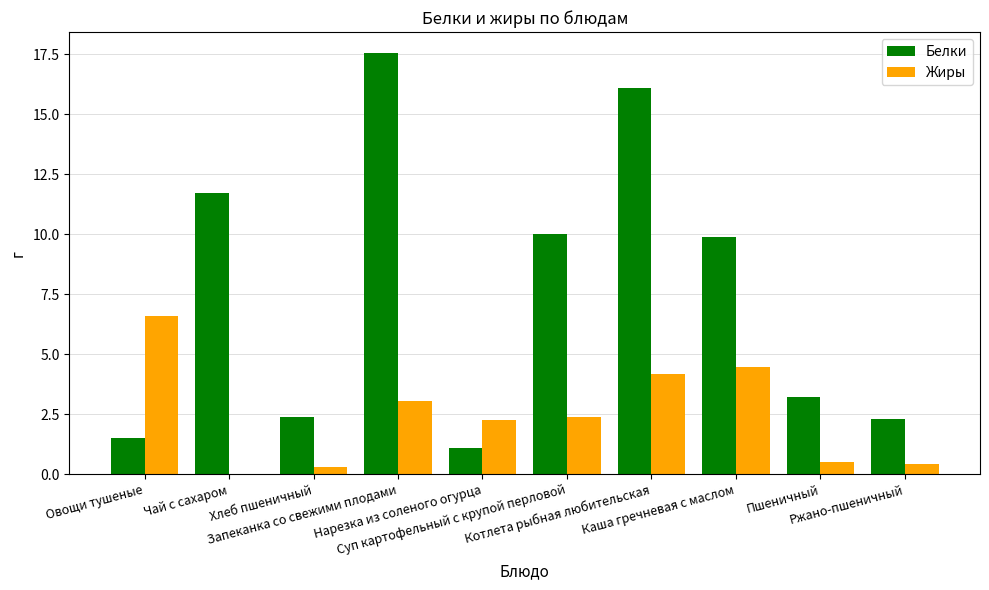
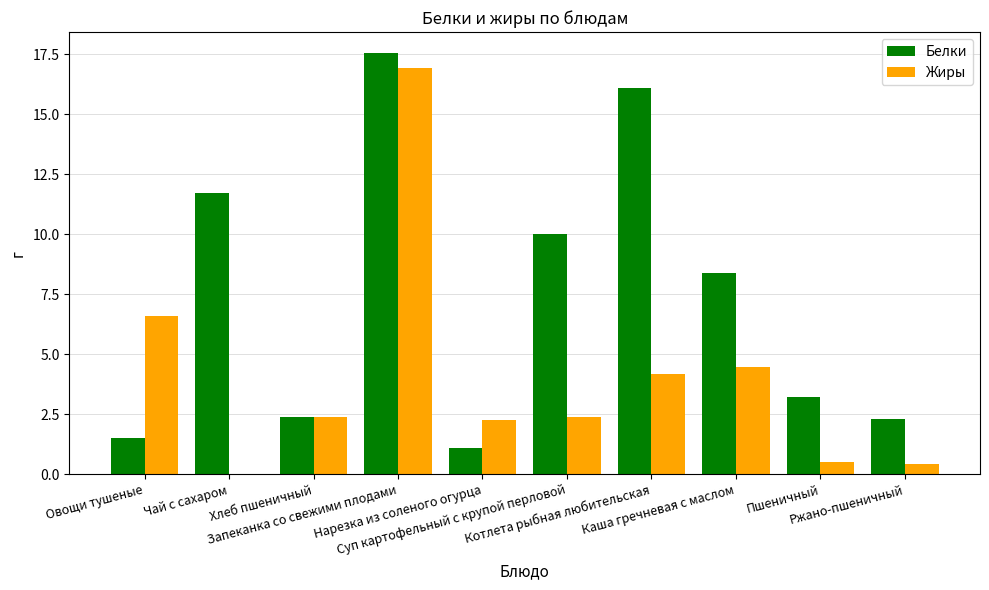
Жиры, Хлеб пшеничный: 0.3 -> 2.4
Жиры, Запеканка со свежими плодами: 3.0 -> 16.9
Белки, Каша гречневая с маслом: 9.9 -> 8.4
